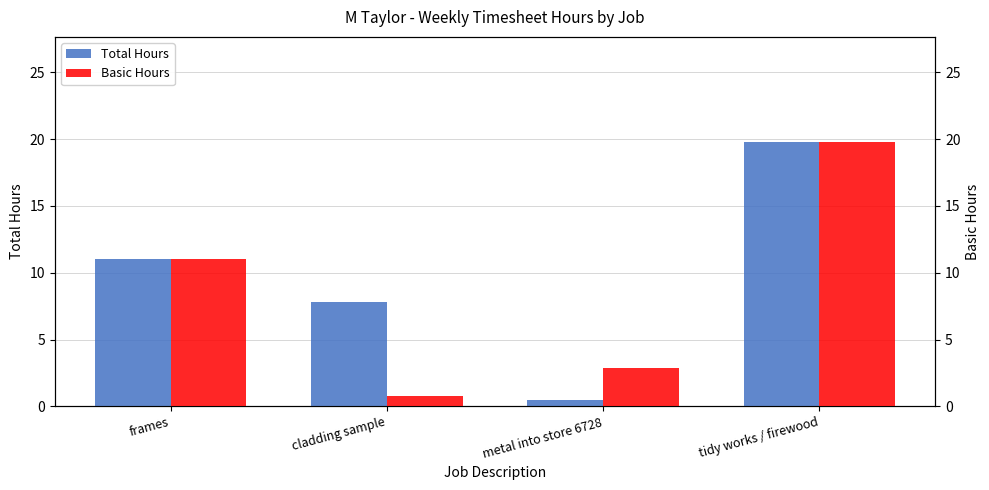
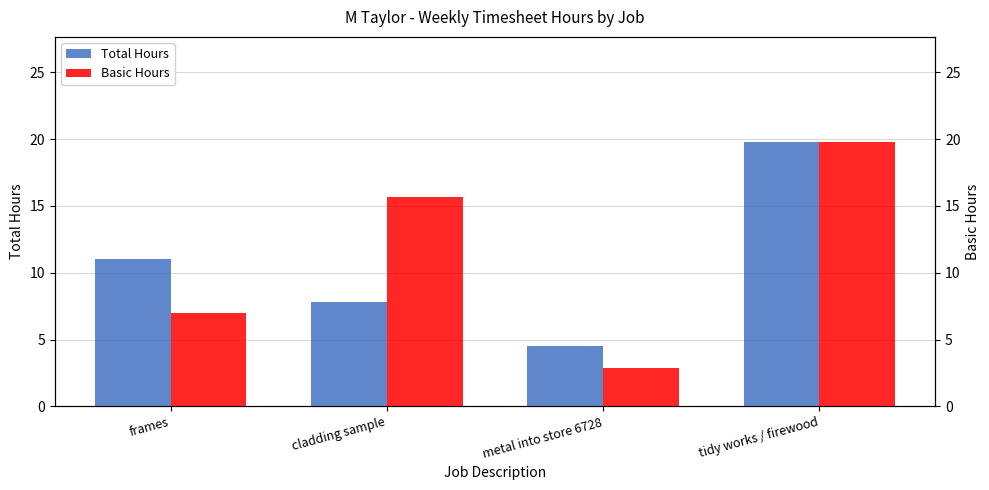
Total Hours, metal into store 6728: 0.5 -> 4.5
Basic Hours, frames: 11 -> 7
Basic Hours, cladding sample: 0.8 -> 15.7
